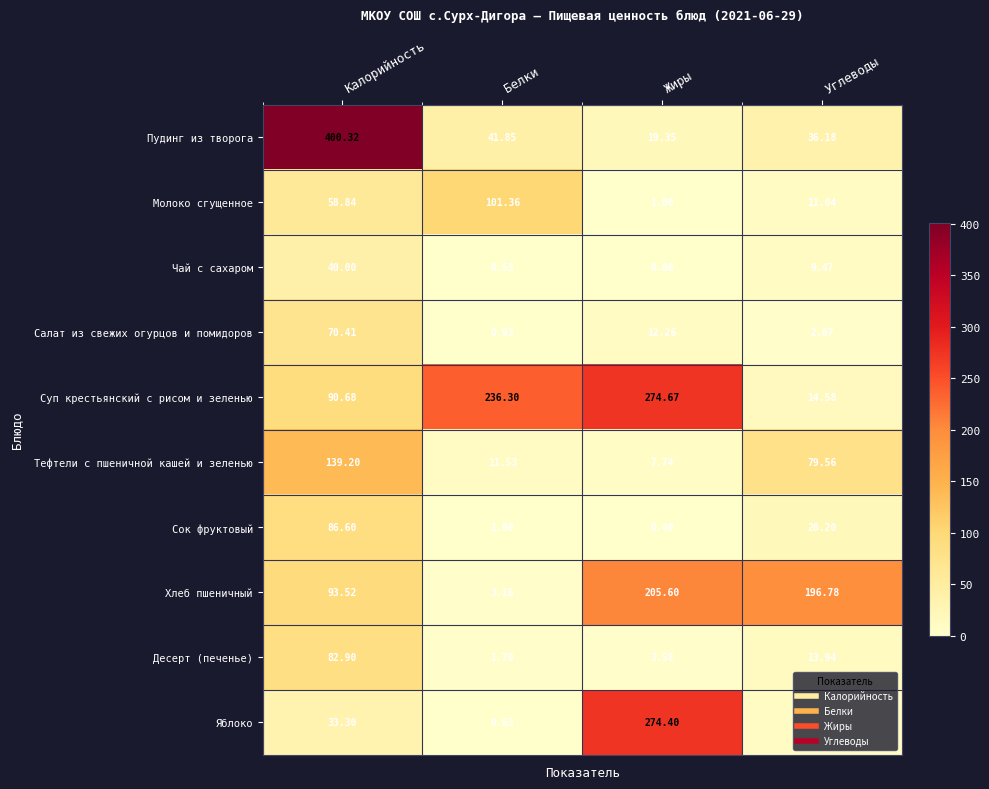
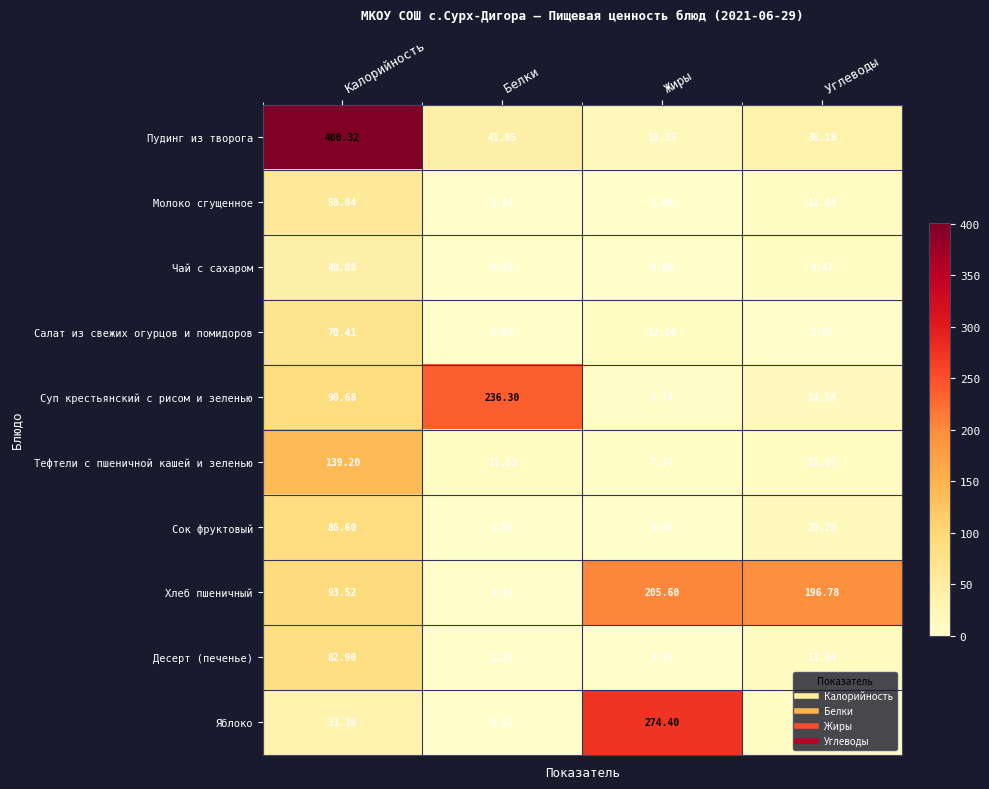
Молоко сгущенное, Белки: 101.36 -> 2.84
Суп крестьянский с рисом и зеленью, Жиры: 274.67 -> 5.74
Тефтели с пшеничной кашей и зеленью, Углеводы: 79.56 -> 11.07
